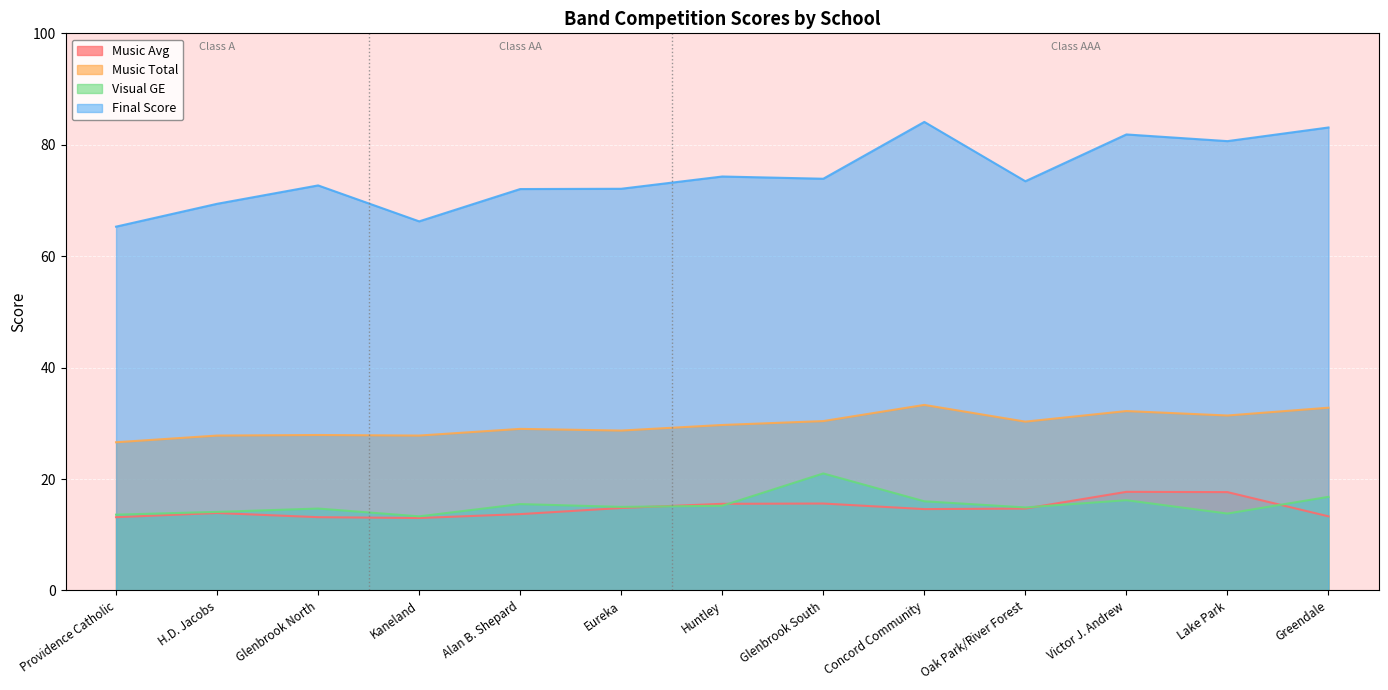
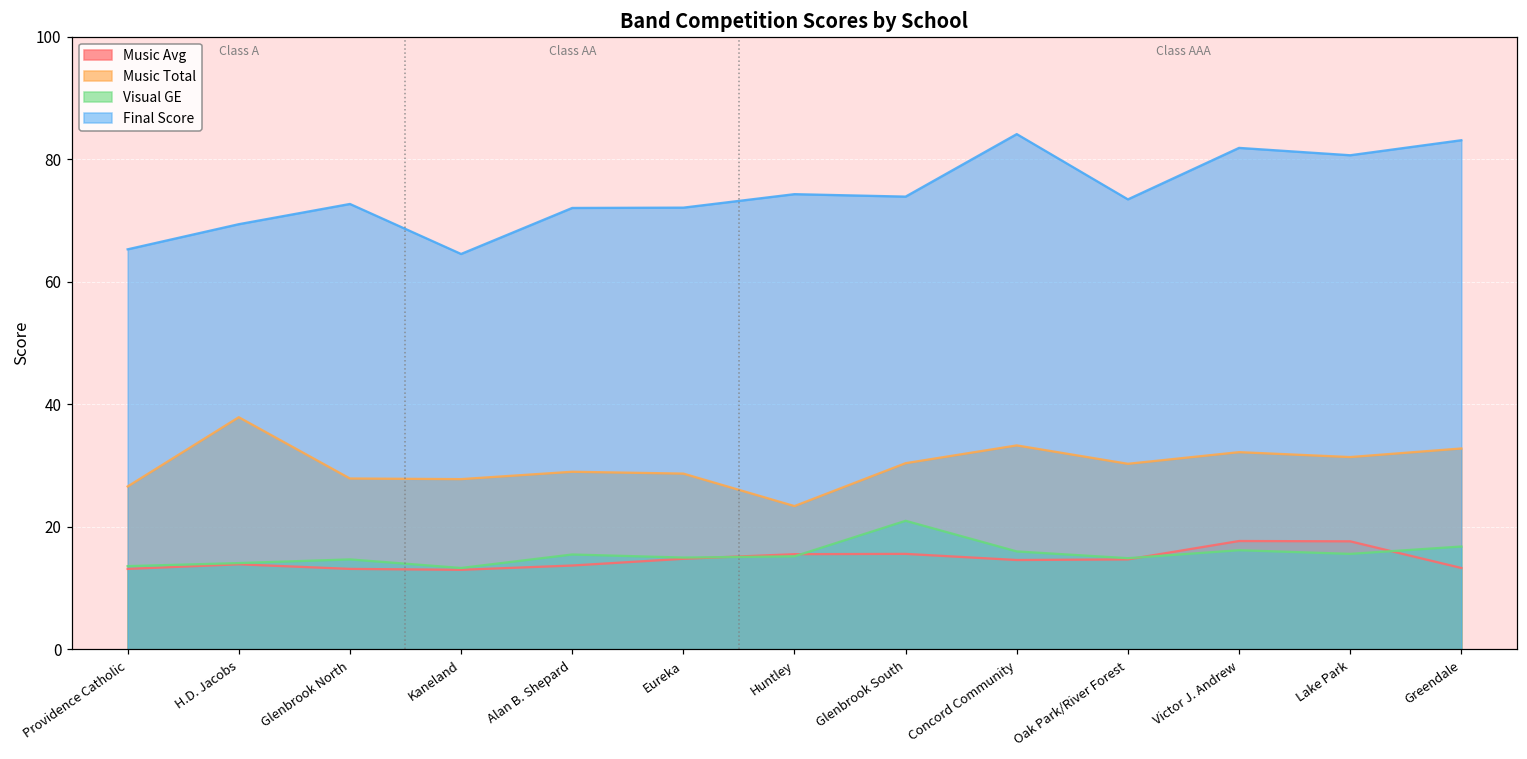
Music Total, H.D. Jacobs: 28 -> 38
Final Score, Kaneland: 66 -> 65
Music Total, Huntley: 30 -> 23
Visual GE, Lake Park: 14 -> 16
